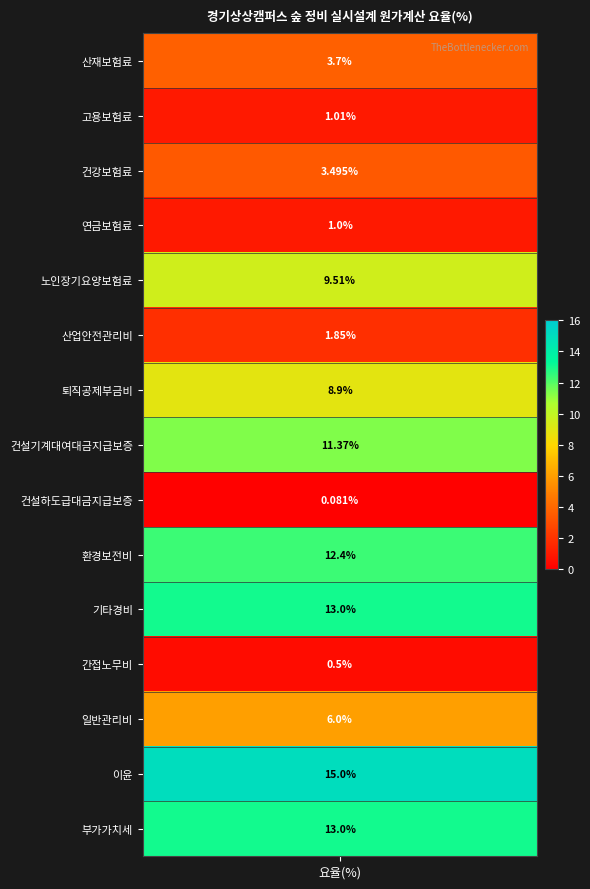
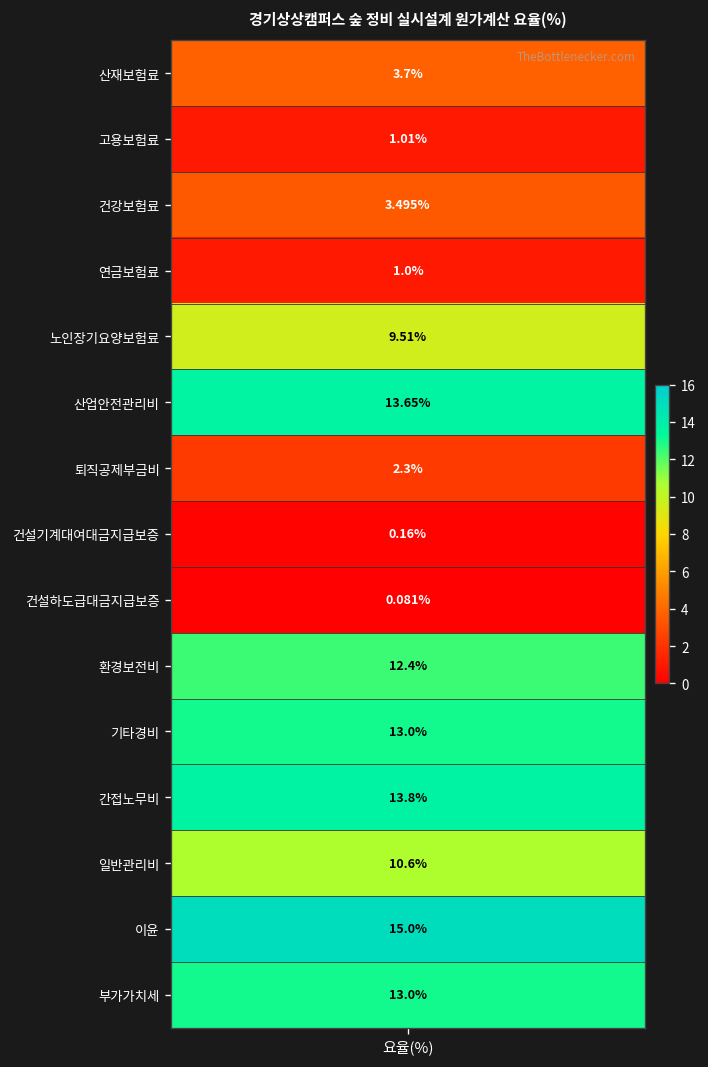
산업안전관리비, 요율(%): 1.85% -> 13.65%
퇴직공제부금비, 요율(%): 8.9% -> 2.3%
건설기계대여대금지급보증, 요율(%): 11.37% -> 0.16%
간접노무비, 요율(%): 0.5% -> 13.8%
일반관리비, 요율(%): 6.0% -> 10.6%
